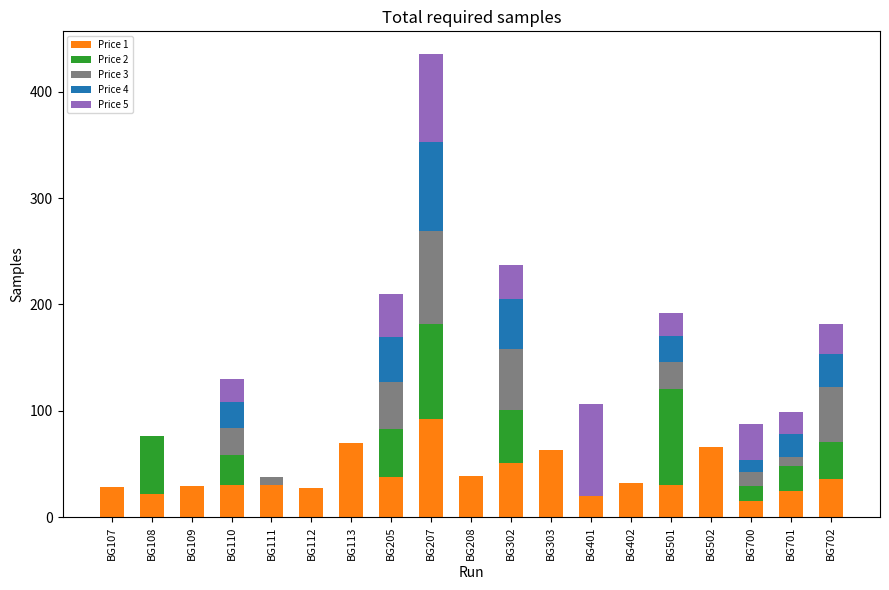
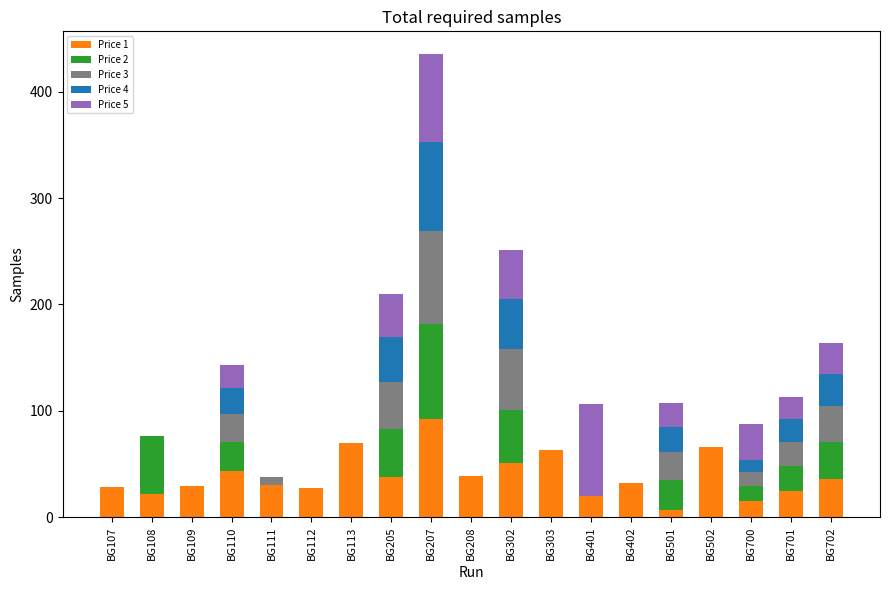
Price 1, BG110: 30 -> 43
Price 5, BG302: 32 -> 46
Price 1, BG501: 30 -> 7
Price 2, BG501: 90 -> 28
Price 3, BG701: 9 -> 23
Price 3, BG702: 51 -> 33
